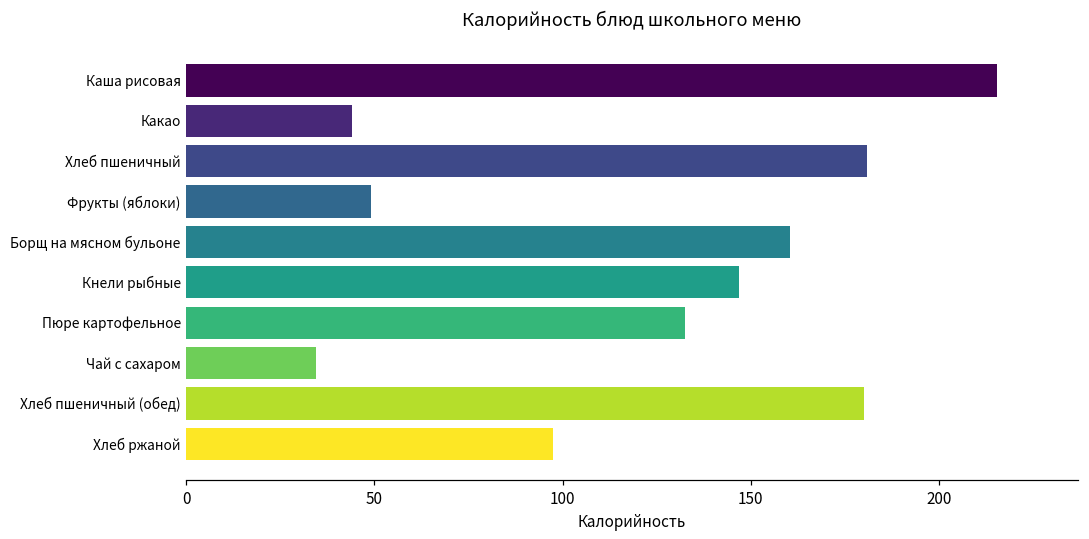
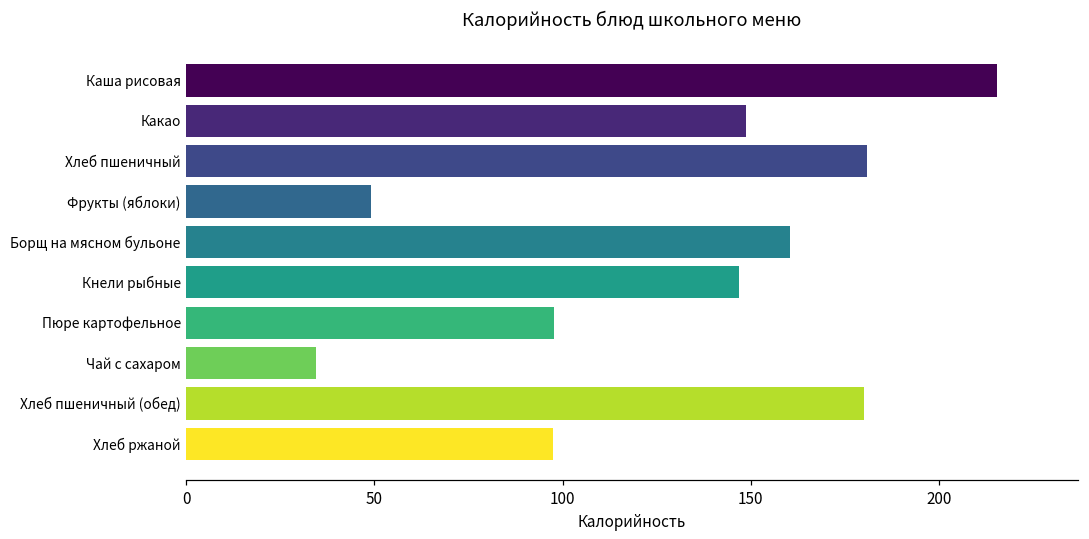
Какао: 44 -> 149
Пюре картофельное: 132 -> 98
